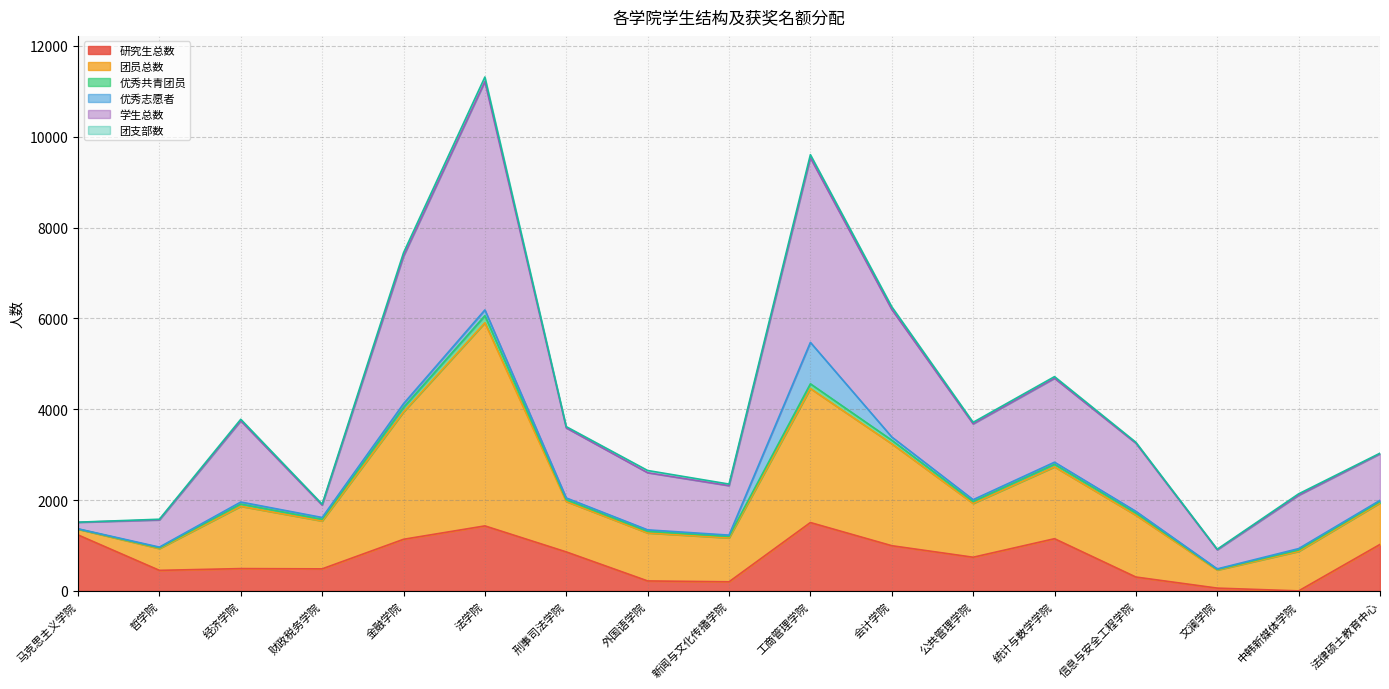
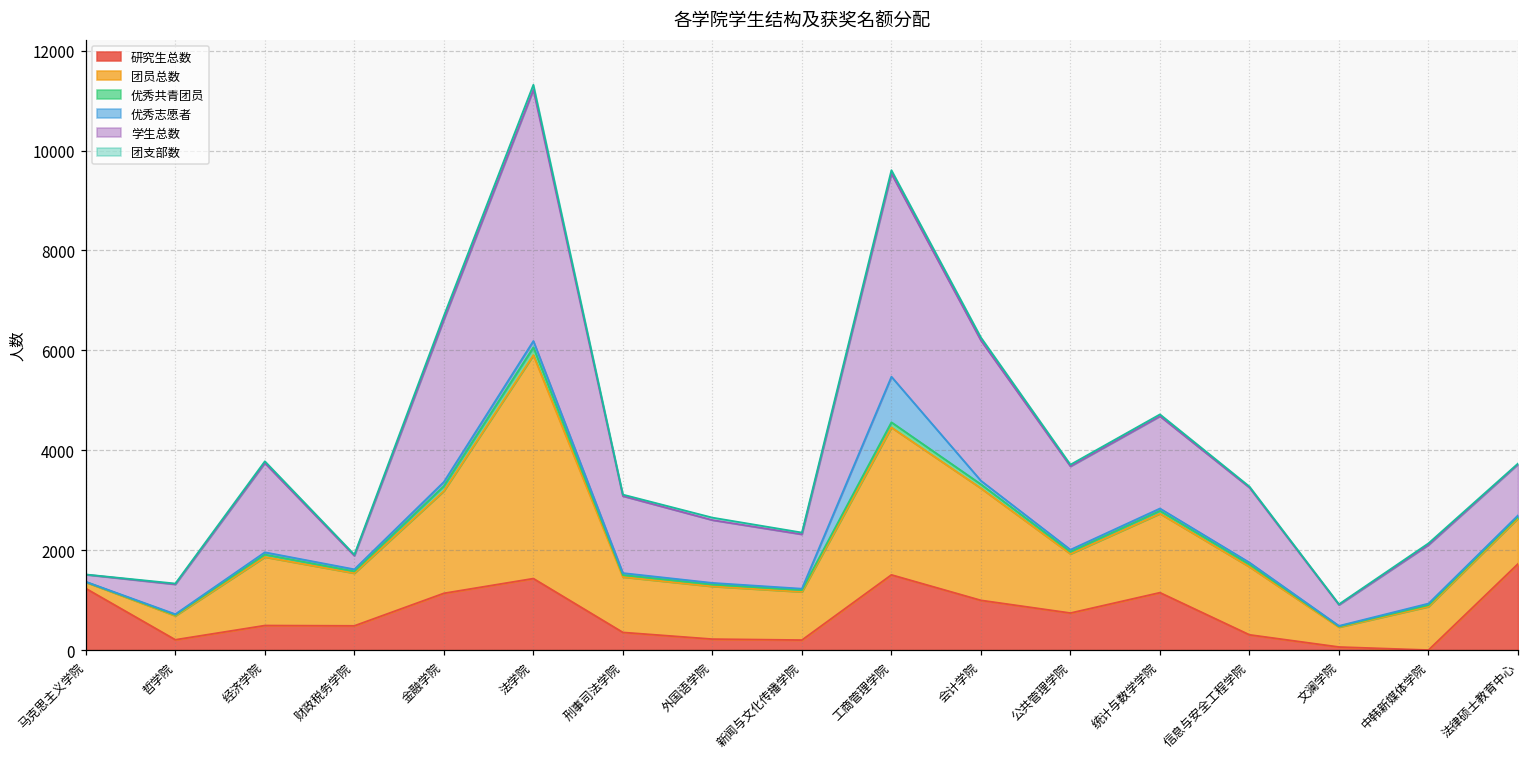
研究生总数, 哲学院: 500 -> 200
团员总数, 金融学院: 2800 -> 2000
研究生总数, 刑事司法学院: 900 -> 400
研究生总数, 法律硕士教育中心: 1000 -> 1700
